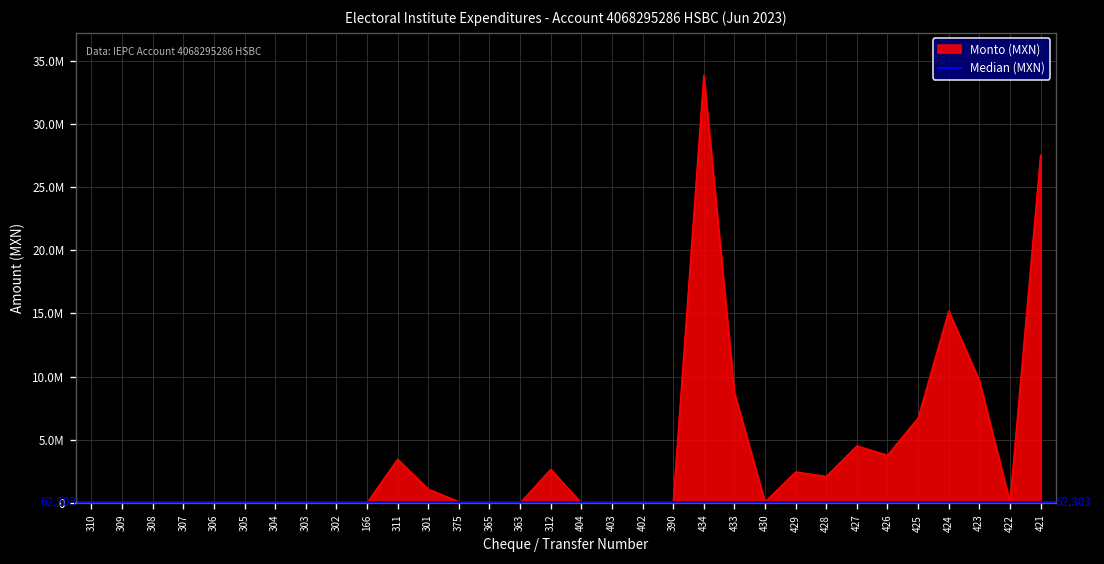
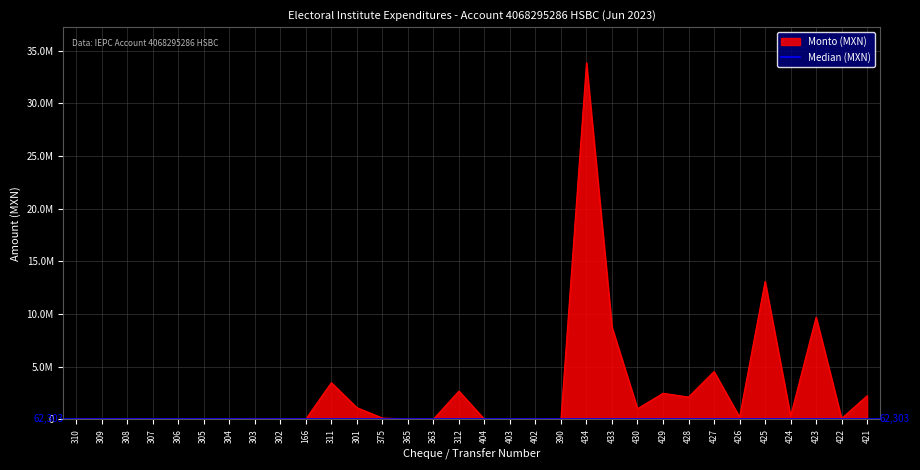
430: 100000 -> 1000000
426: 3800000 -> 200000
425: 6700000 -> 13100000
424: 15200000 -> 300000
421: 27500000 -> 2200000
